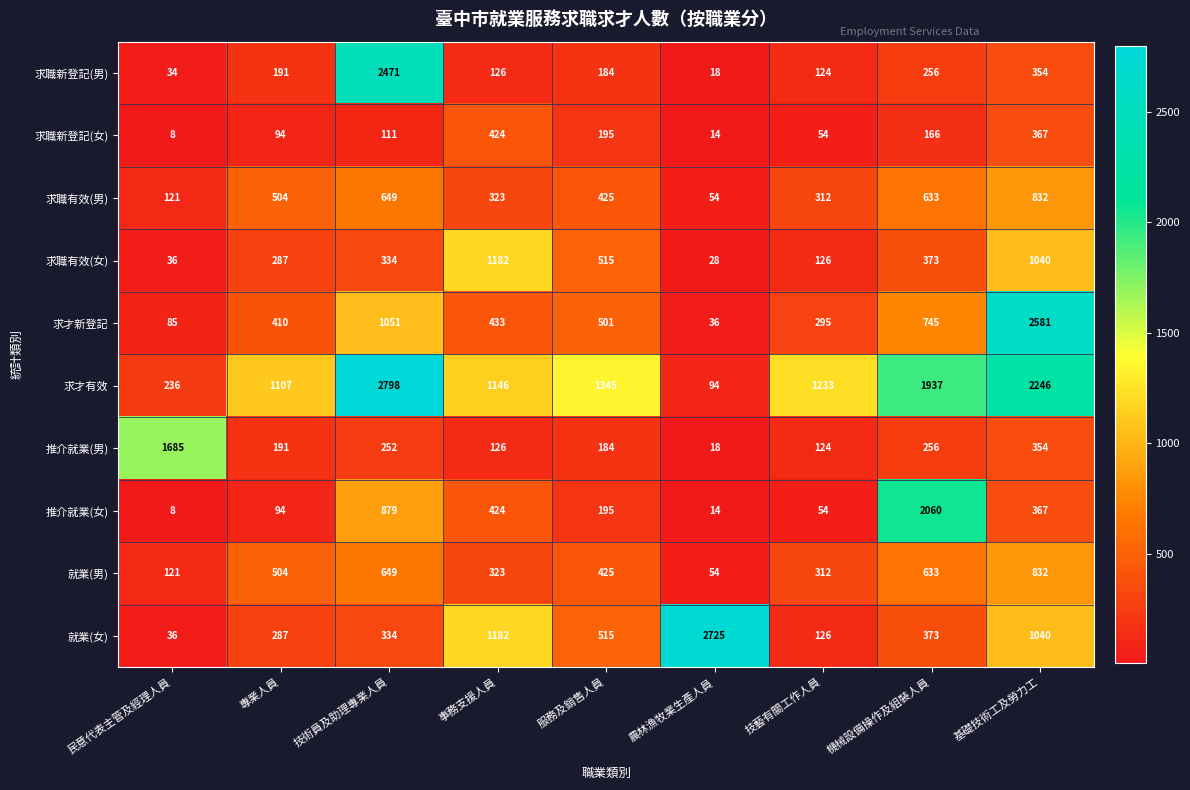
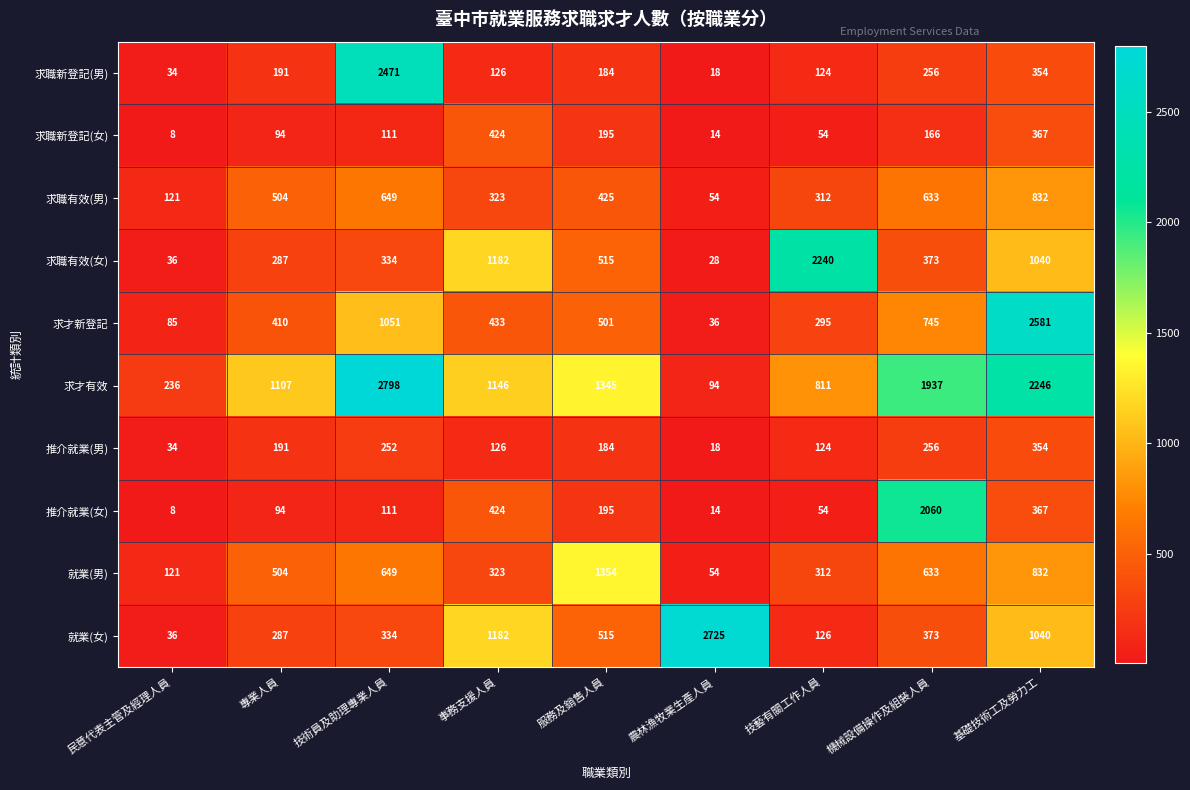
求職有效(女), 技藝有關工作人員: 126 -> 2240
求才有效, 技藝有關工作人員: 1233 -> 811
推介就業(男), 民意代表主管及經理人員: 1685 -> 34
推介就業(女), 技術員及助理專業人員: 879 -> 111
就業(男), 服務及銷售人員: 425 -> 1354
